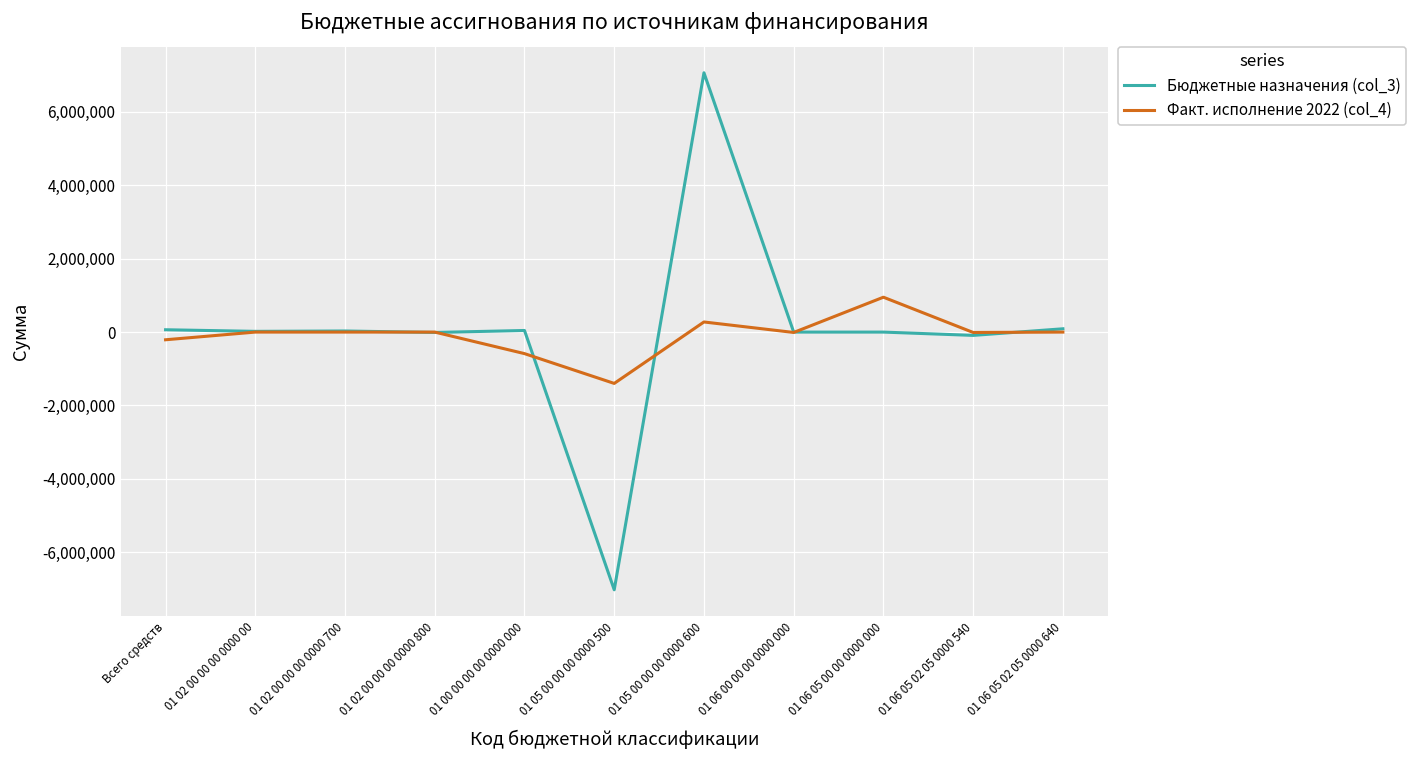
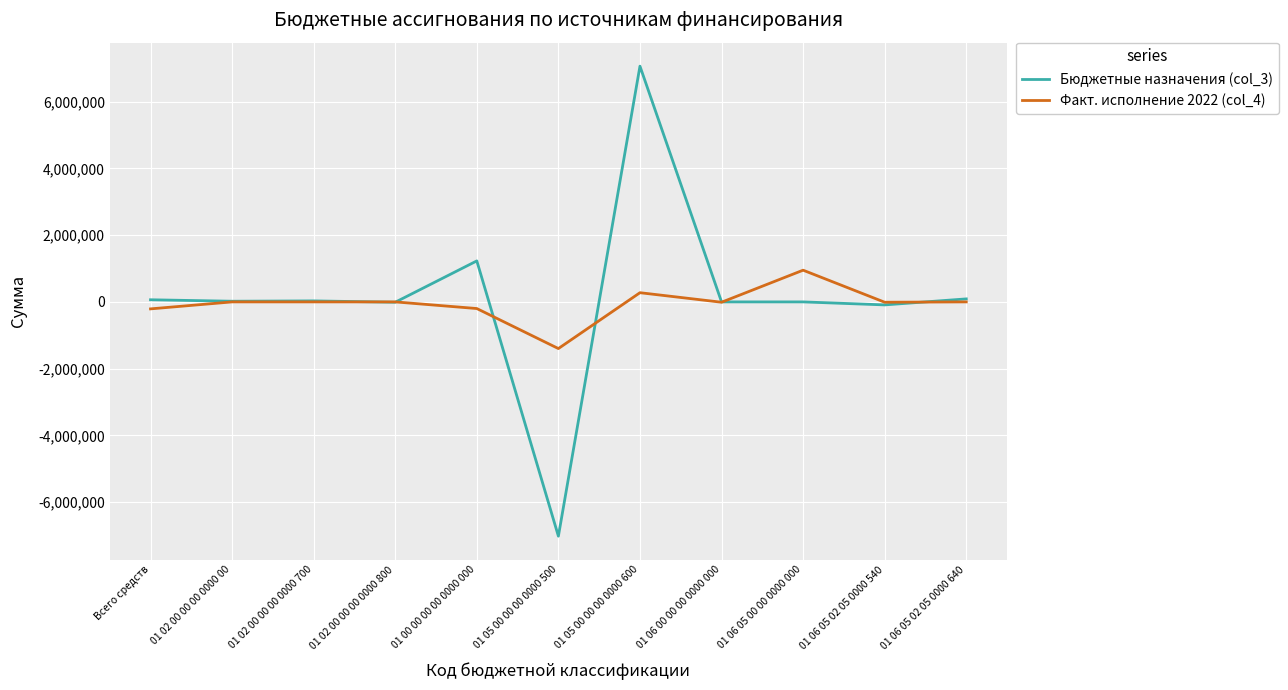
Бюджетные назначения (col_3), 01 00 00 00 00 0000 000: 0 -> 1,200,000
Факт. исполнение 2022 (col_4), 01 00 00 00 00 0000 000: -600,000 -> -200,000
